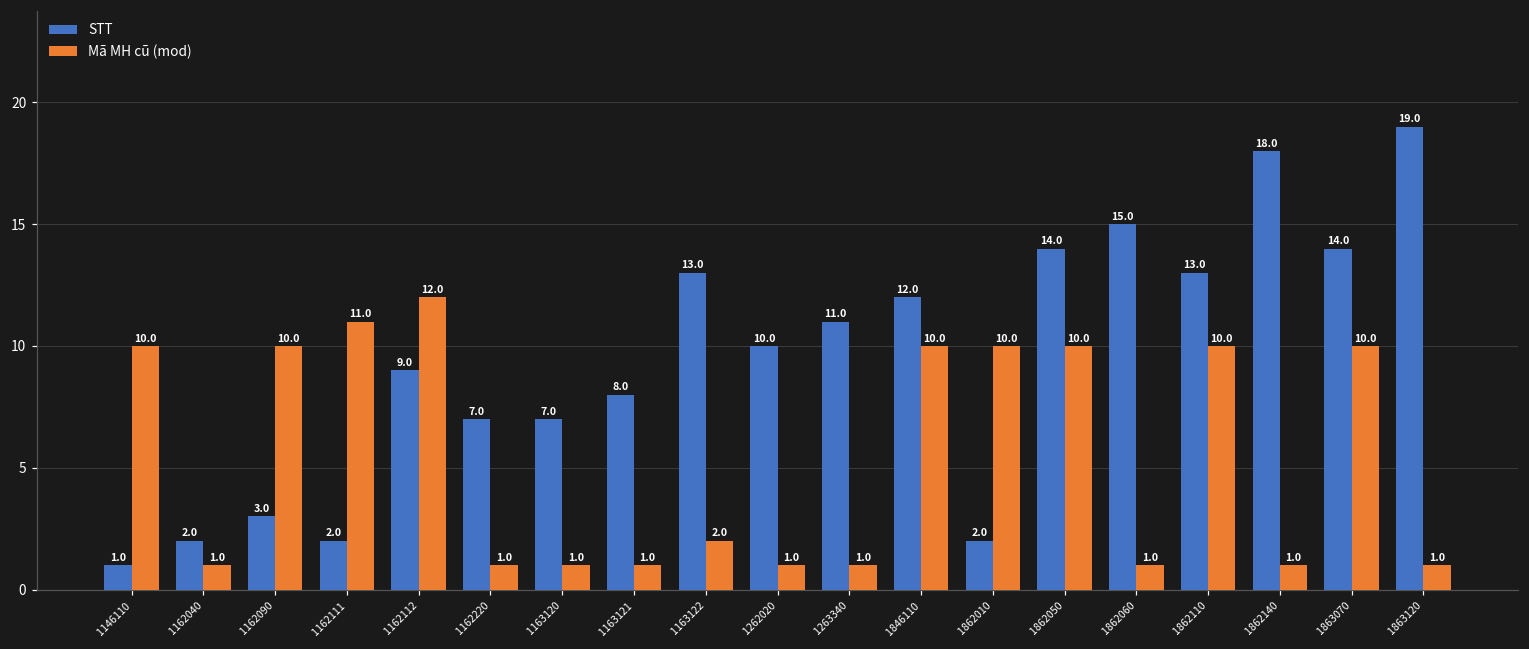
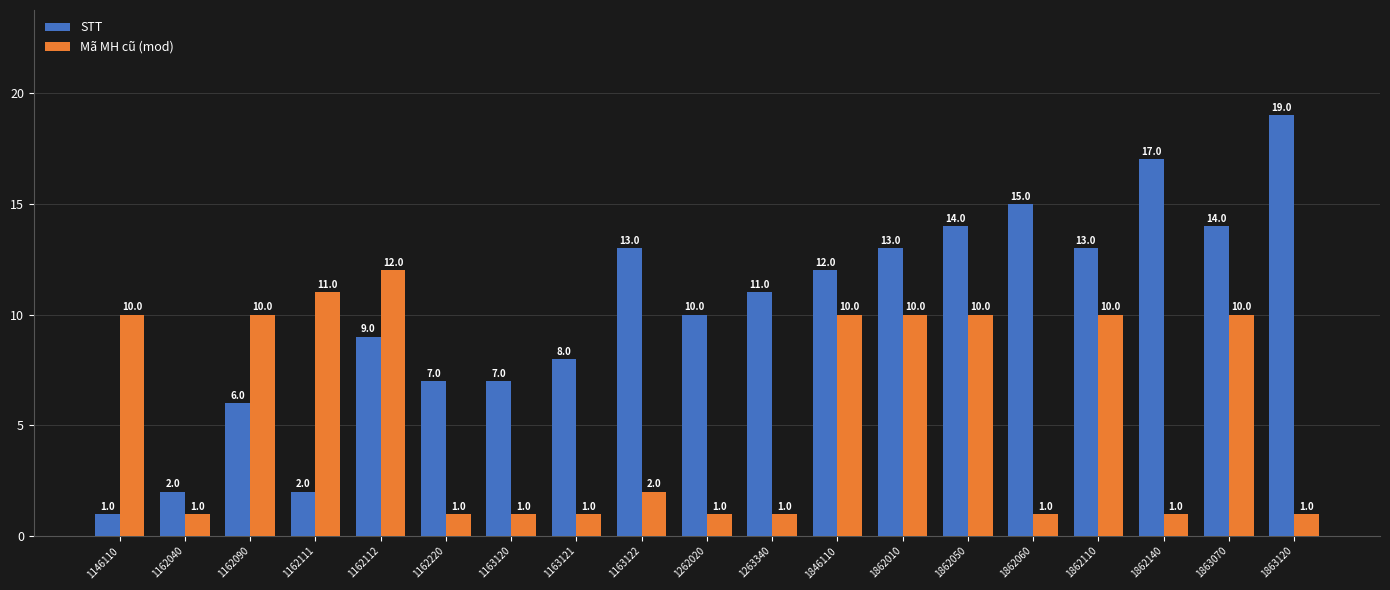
STT, 1162090: 3.0 -> 6.0
STT, 1862010: 2.0 -> 13.0
STT, 1862140: 18.0 -> 17.0
